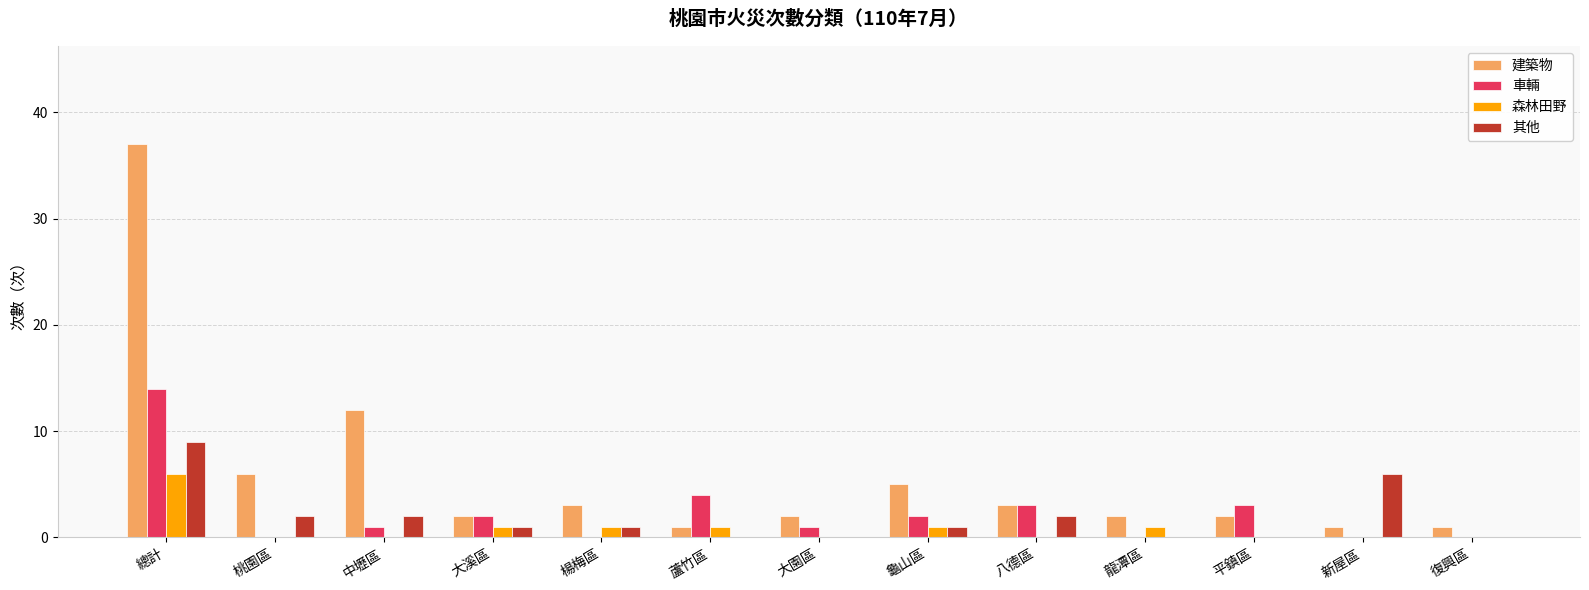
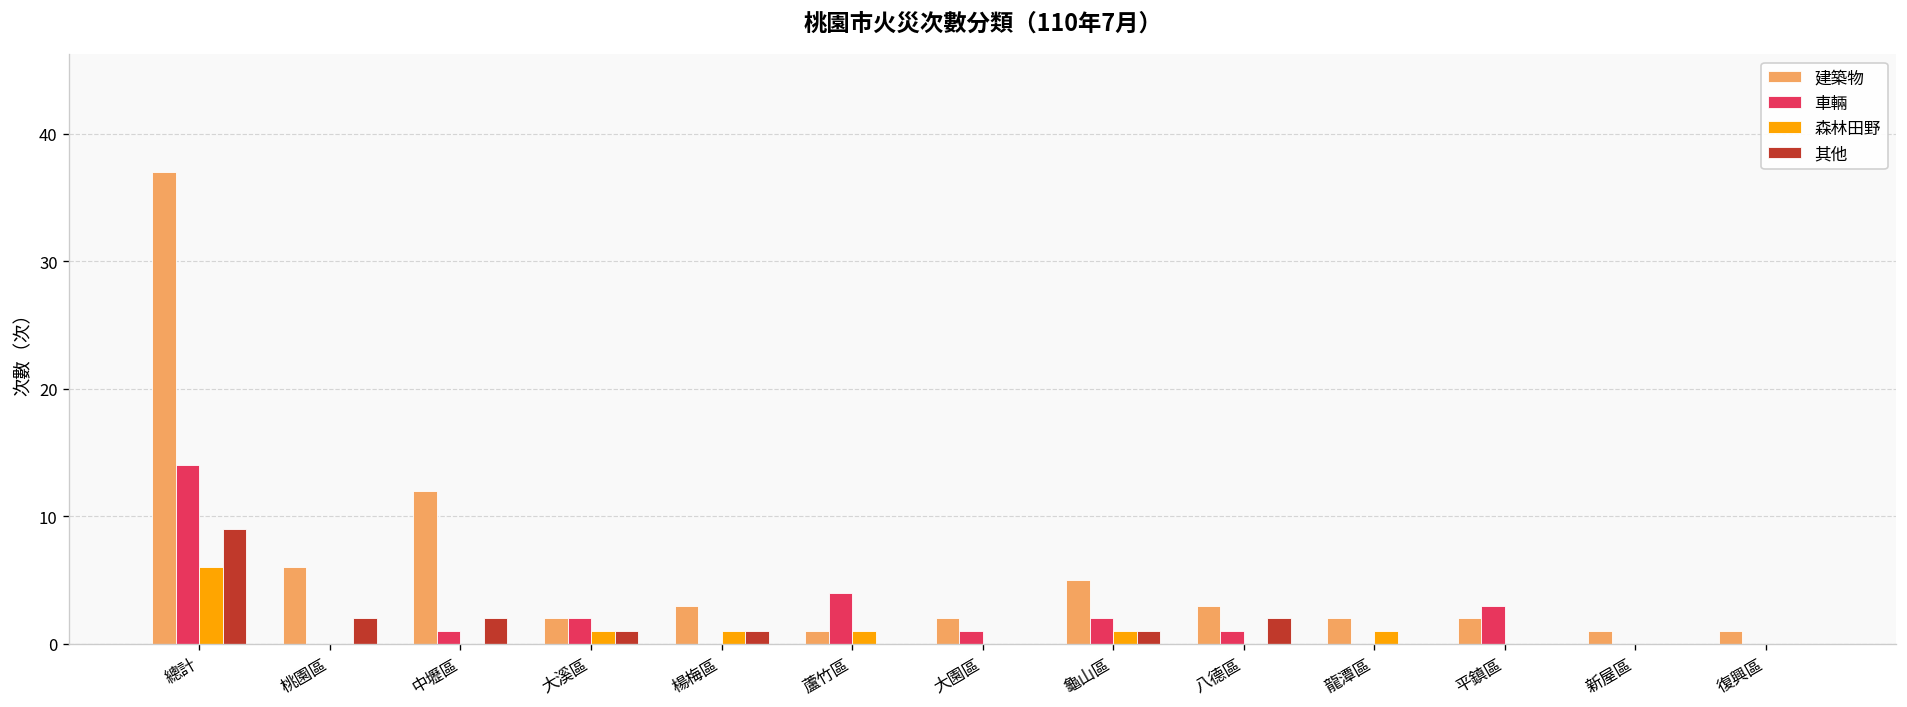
車輛, 八德區: 3 -> 1
其他, 新屋區: 6 -> 0
